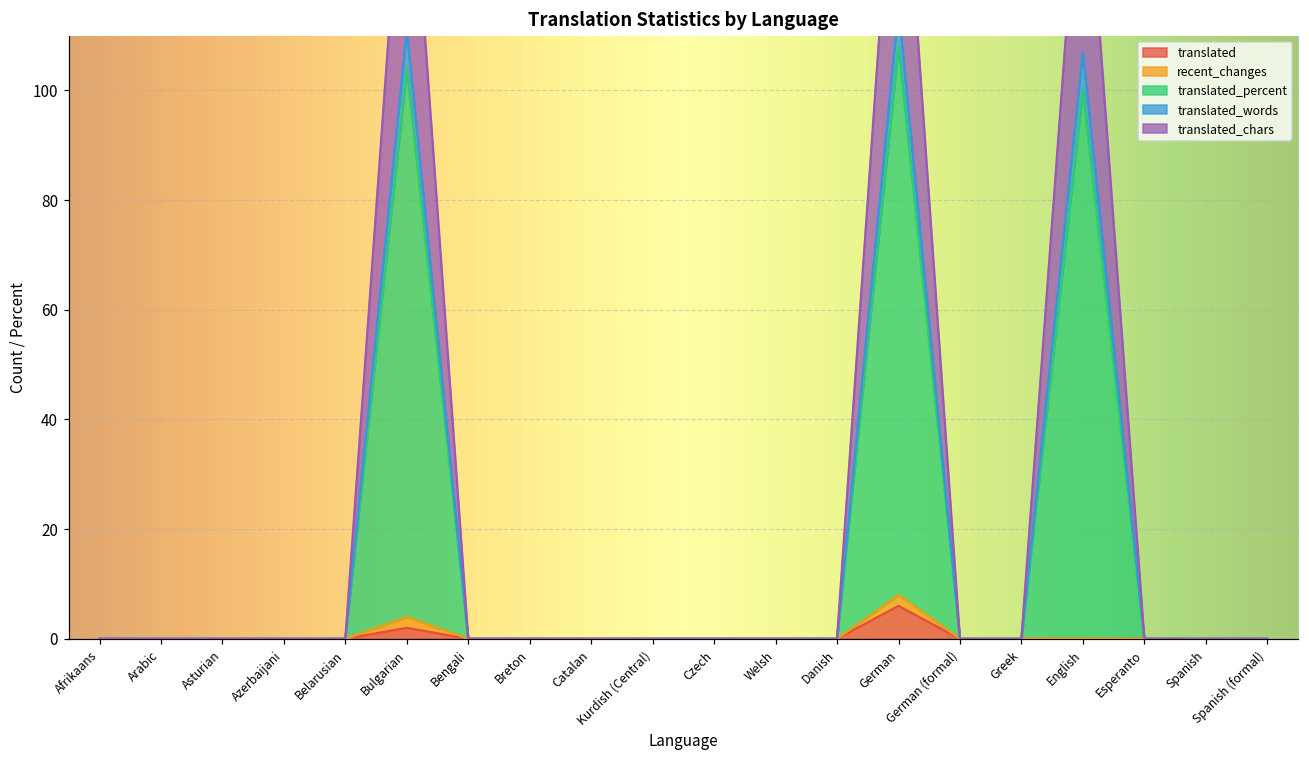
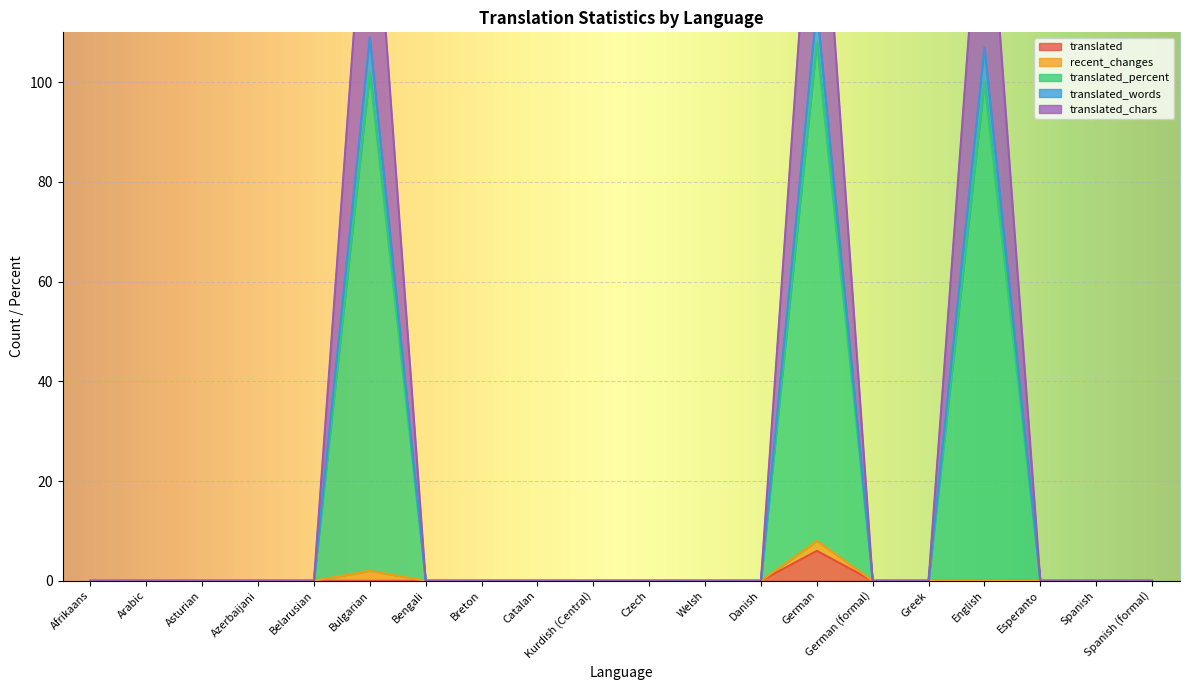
translated, Bulgarian: 2 -> 0
